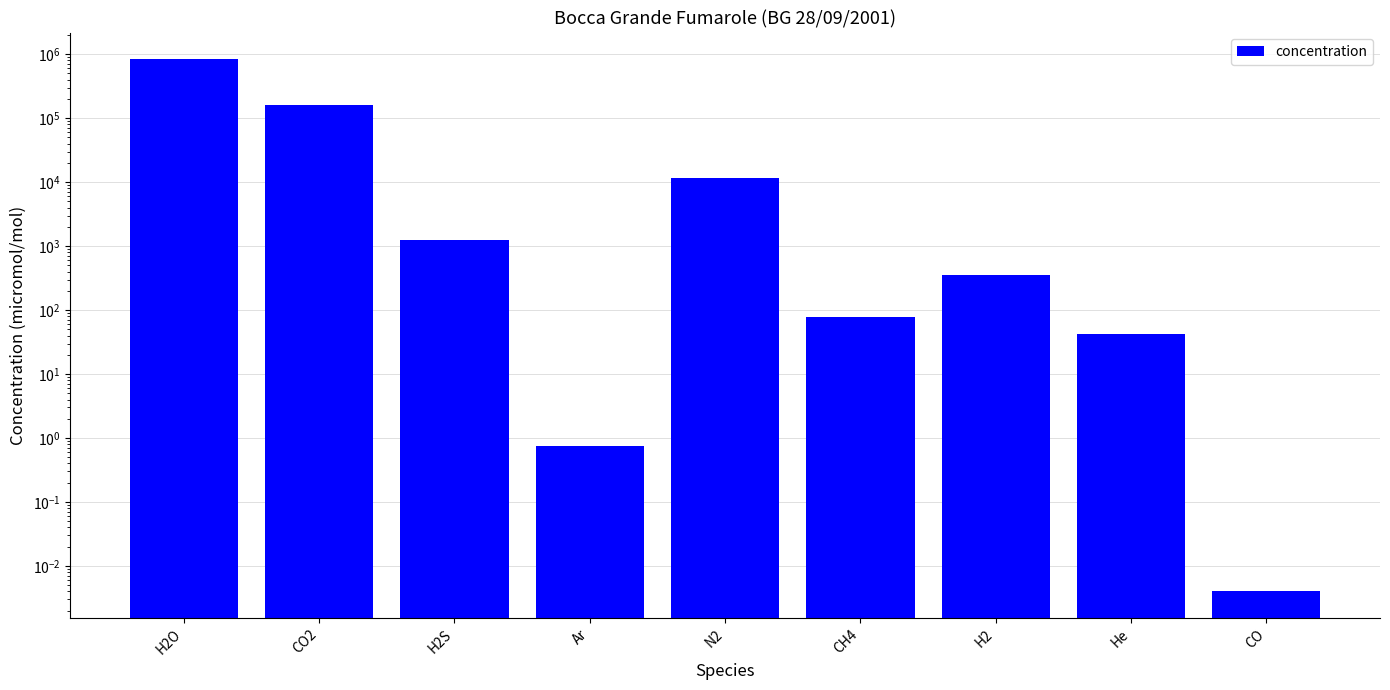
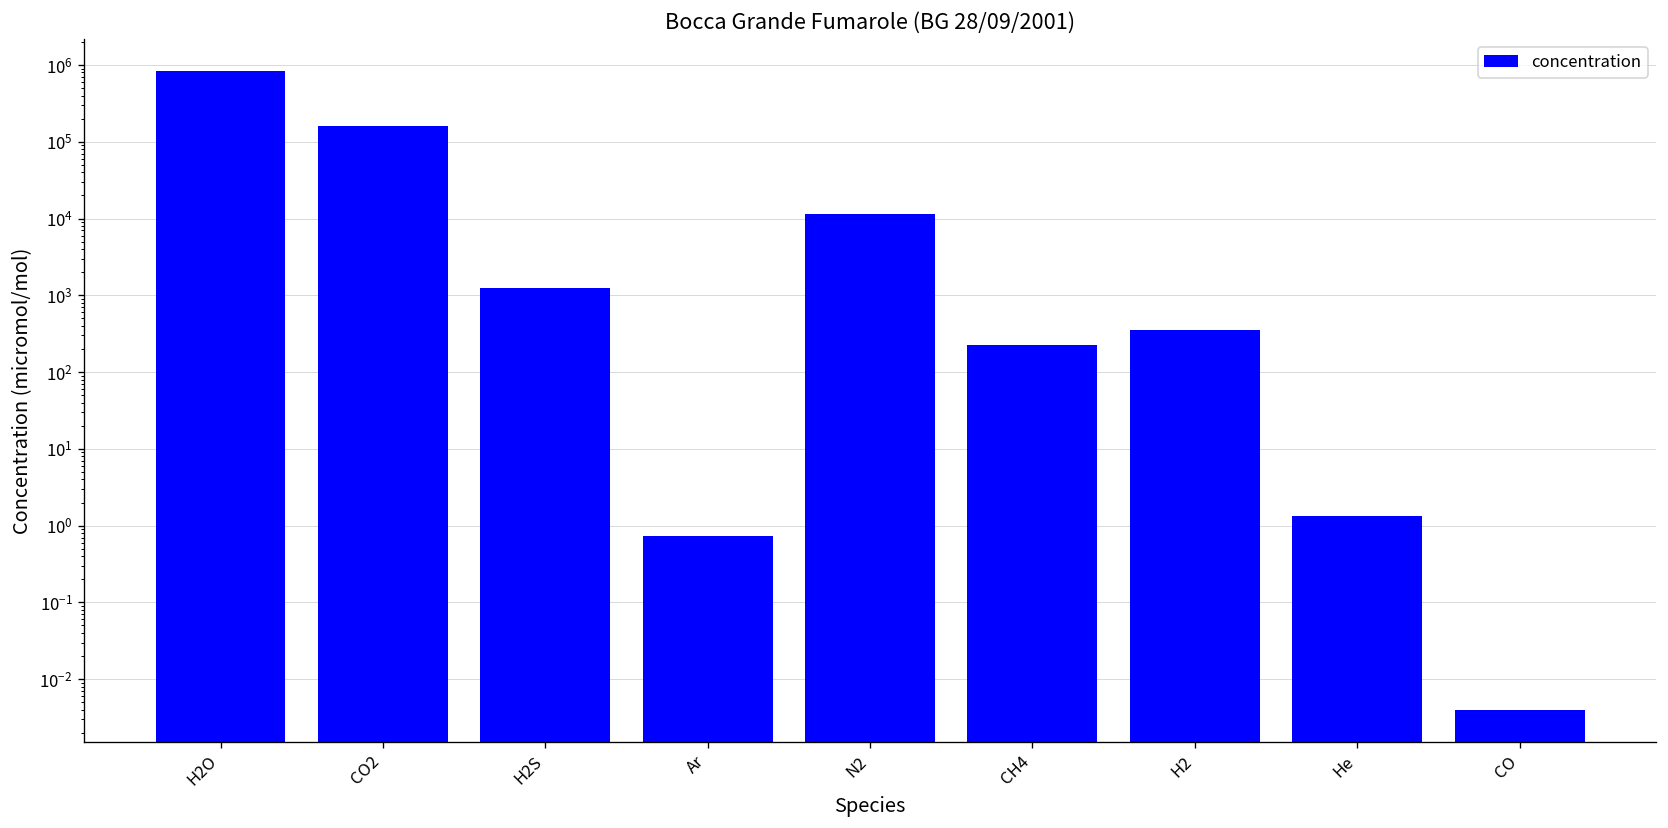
CH4: 80 -> 230
He: 40 -> 1.4
